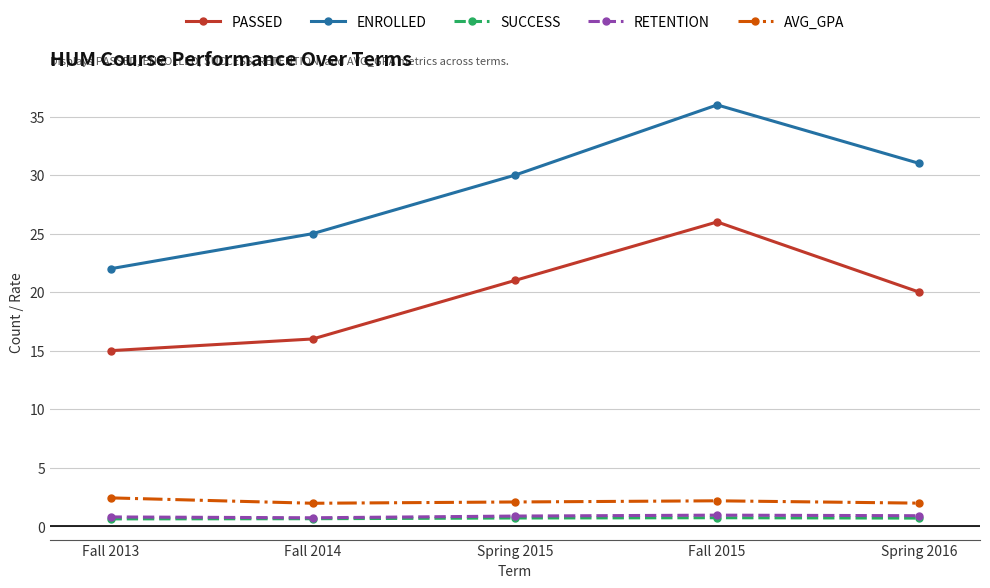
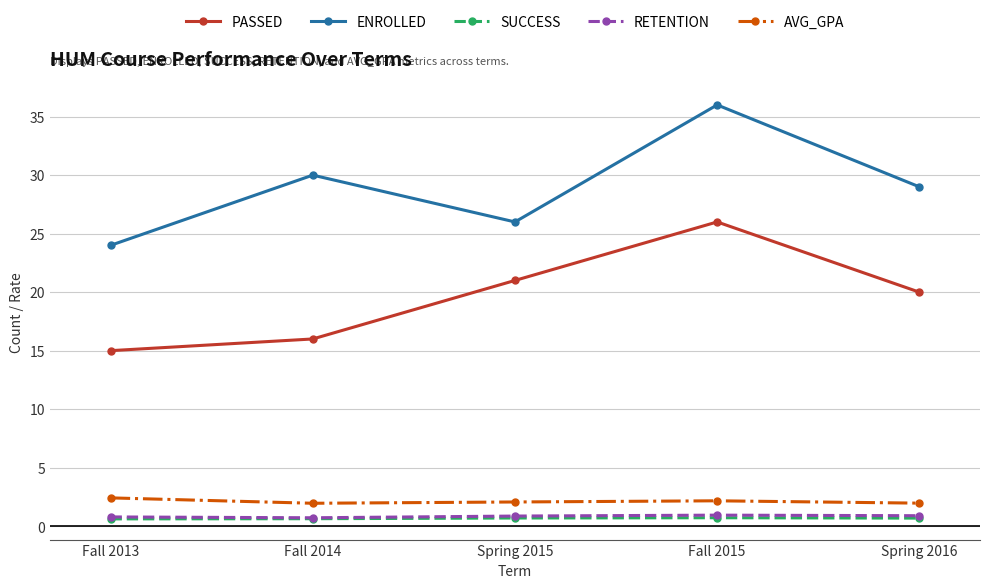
ENROLLED, Fall 2013: 22 -> 24
ENROLLED, Fall 2014: 25 -> 30
ENROLLED, Spring 2015: 30 -> 26
ENROLLED, Spring 2016: 31 -> 29
